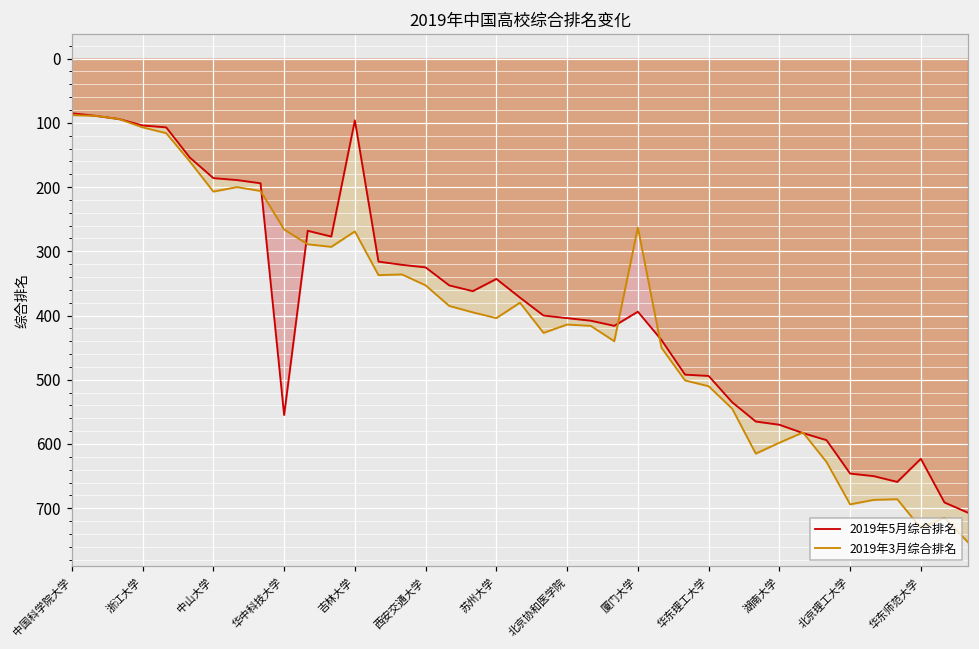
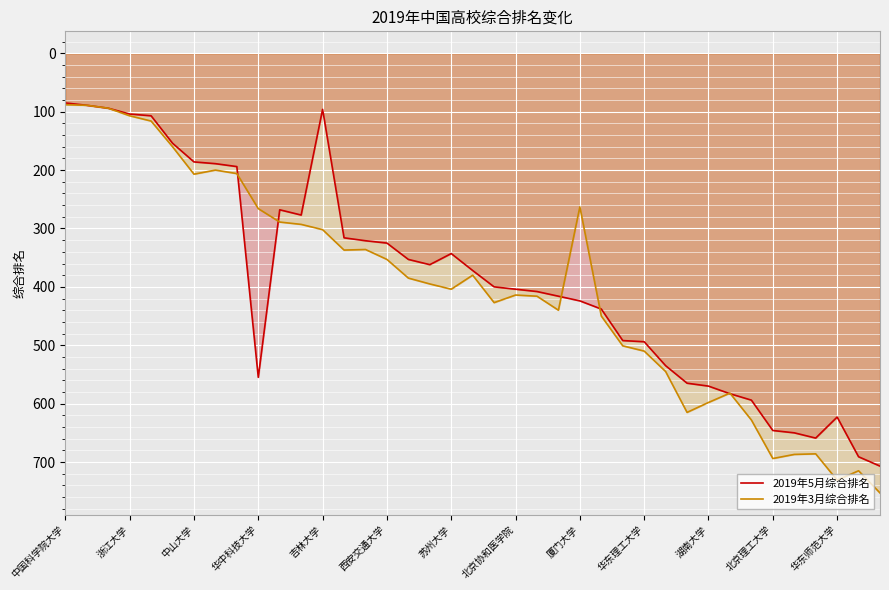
2019年3月综合排名, 吉林大学: 270 -> 300
2019年5月综合排名, 厦门大学: 390 -> 420
